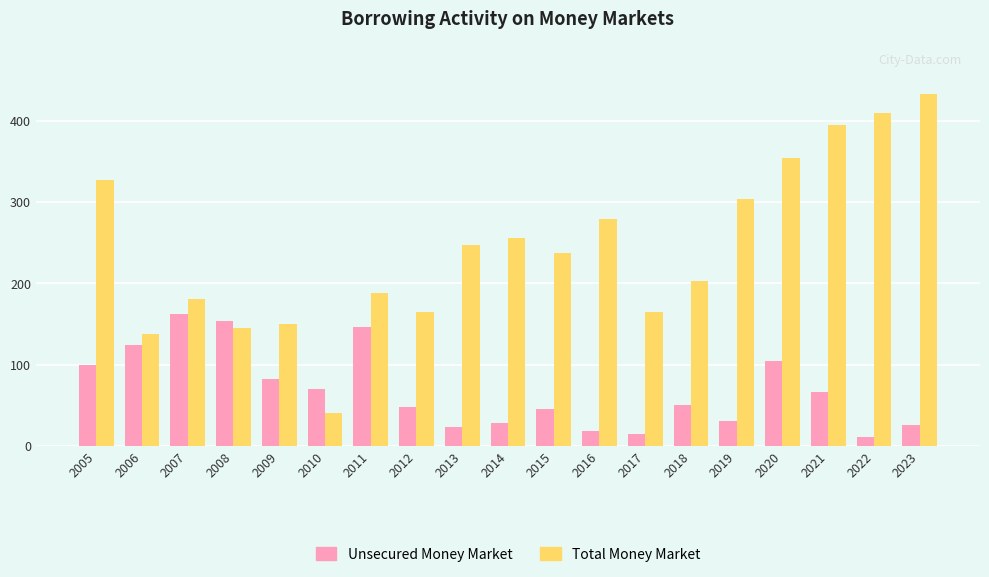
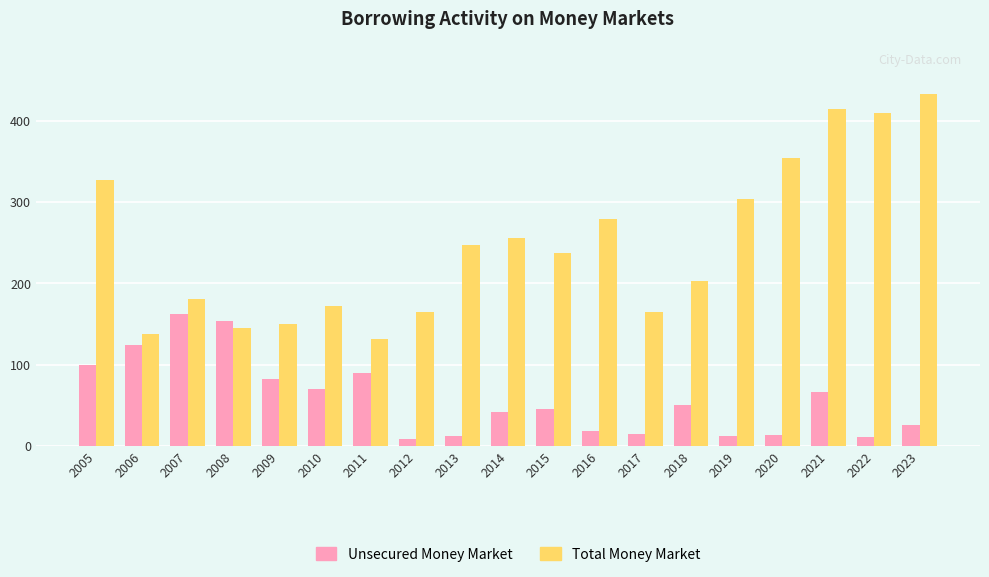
Total Money Market, 2010: 40 -> 170
Unsecured Money Market, 2011: 150 -> 90
Total Money Market, 2011: 190 -> 130
Unsecured Money Market, 2012: 50 -> 10
Unsecured Money Market, 2013: 20 -> 10
Unsecured Money Market, 2014: 30 -> 40
Unsecured Money Market, 2019: 30 -> 10
Unsecured Money Market, 2020: 100 -> 10
Total Money Market, 2021: 390 -> 410
